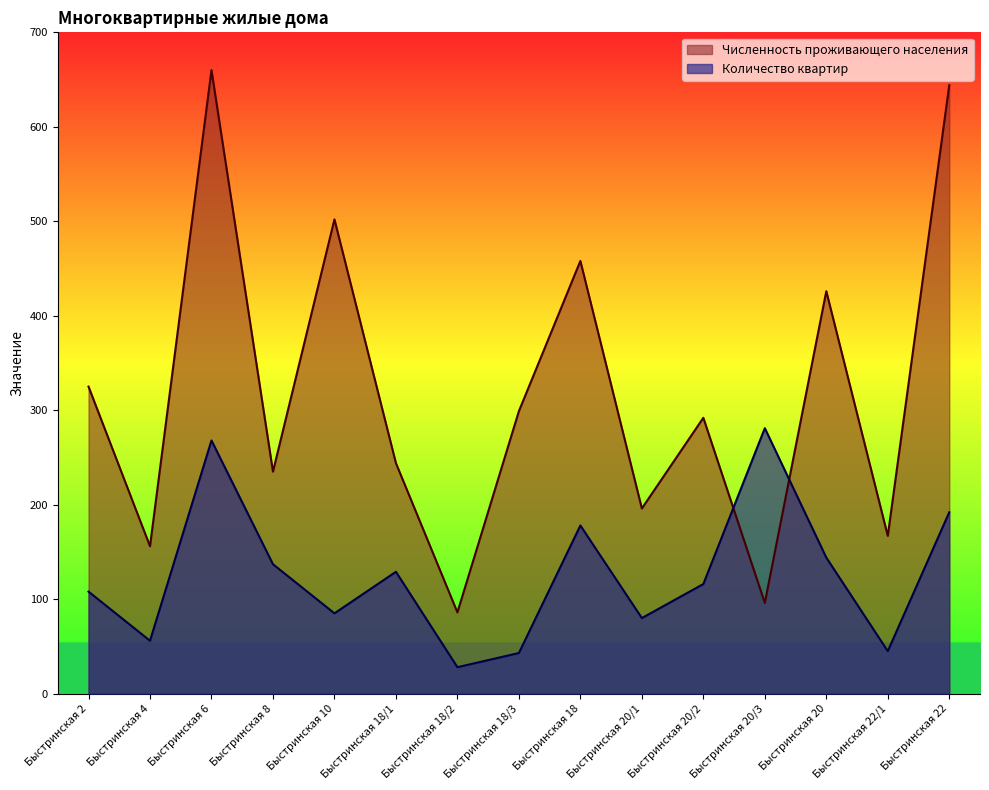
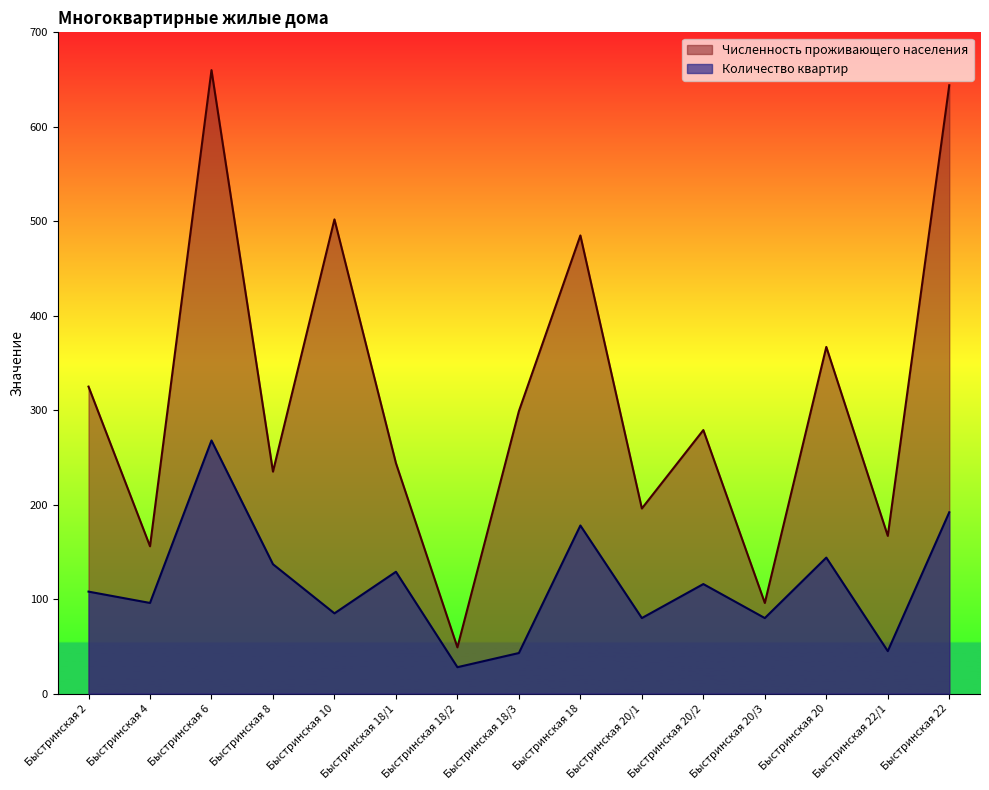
Количество квартир, Быстринская 4: 60 -> 100
Численность проживающего населения, Быстринская 18/2: 90 -> 50
Численность проживающего населения, Быстринская 18: 460 -> 490
Численность проживающего населения, Быстринская 20/2: 290 -> 280
Количество квартир, Быстринская 20/3: 280 -> 80
Численность проживающего населения, Быстринская 20: 430 -> 370
